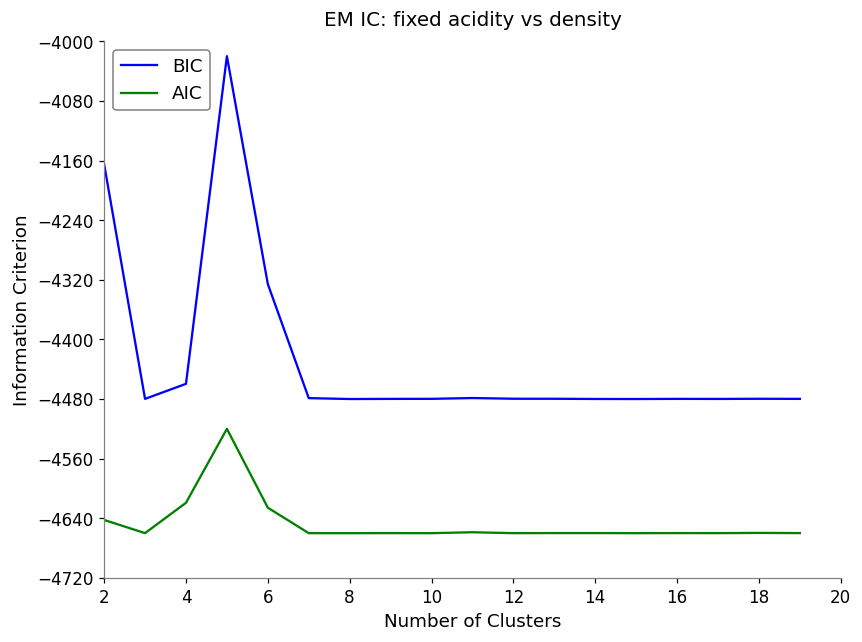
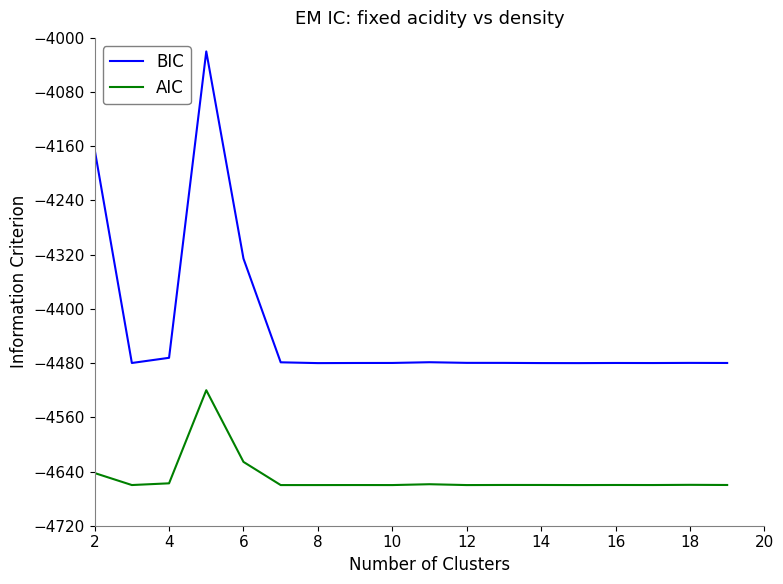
BIC, 4: -4460 -> -4470
AIC, 4: -4620 -> -4660
